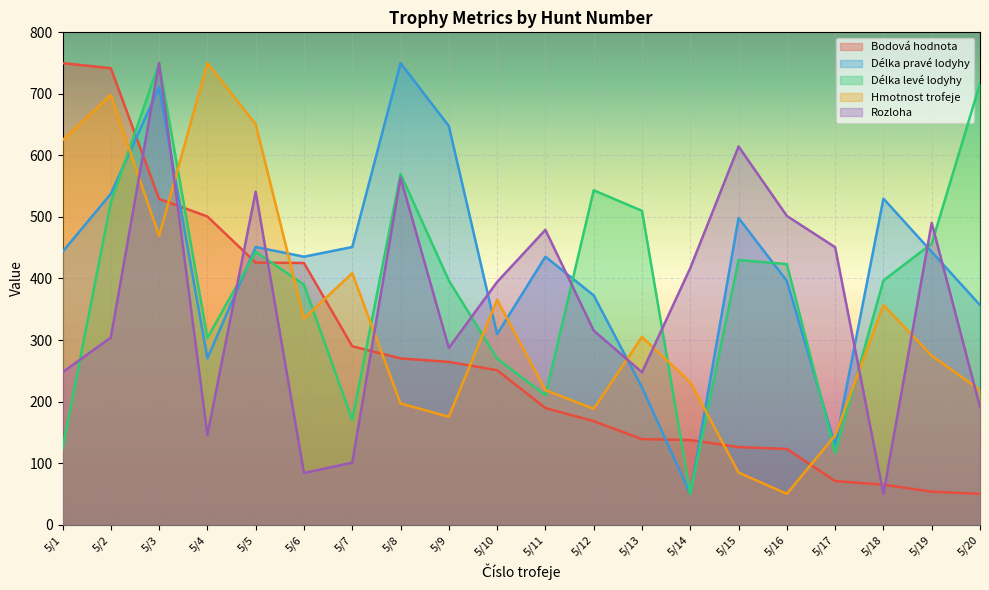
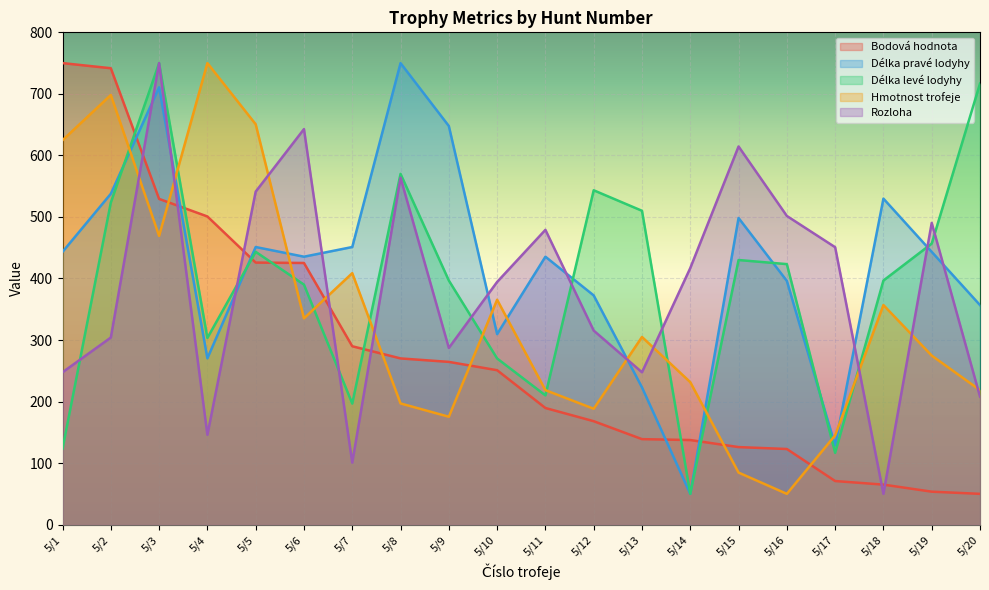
Rozloha, 5/6: 80 -> 640
Délka levé lodyhy, 5/7: 170 -> 200
Rozloha, 5/20: 190 -> 210
